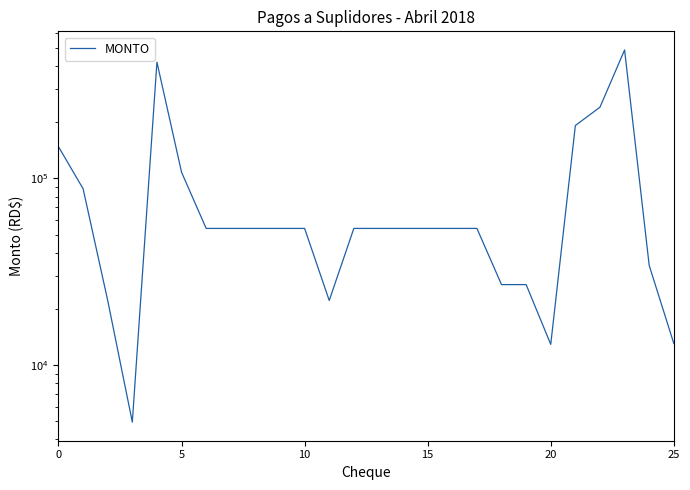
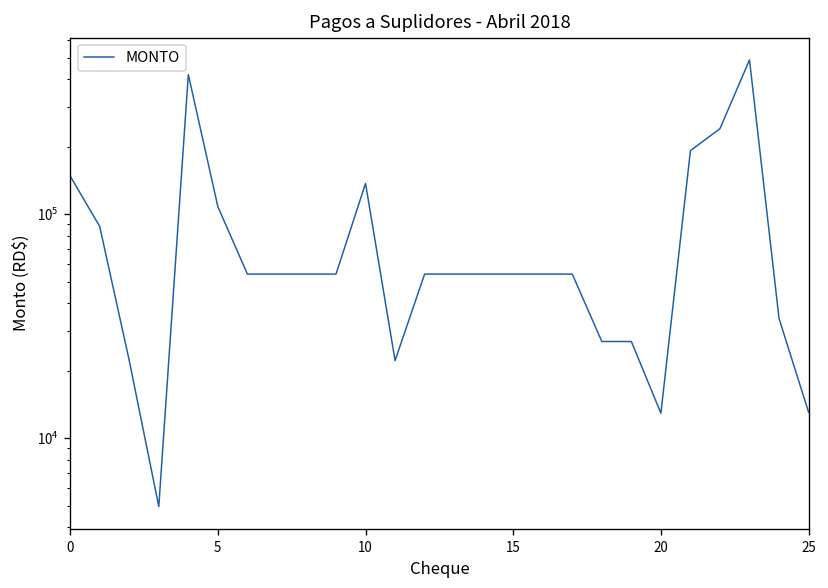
10: 54000 -> 140000
